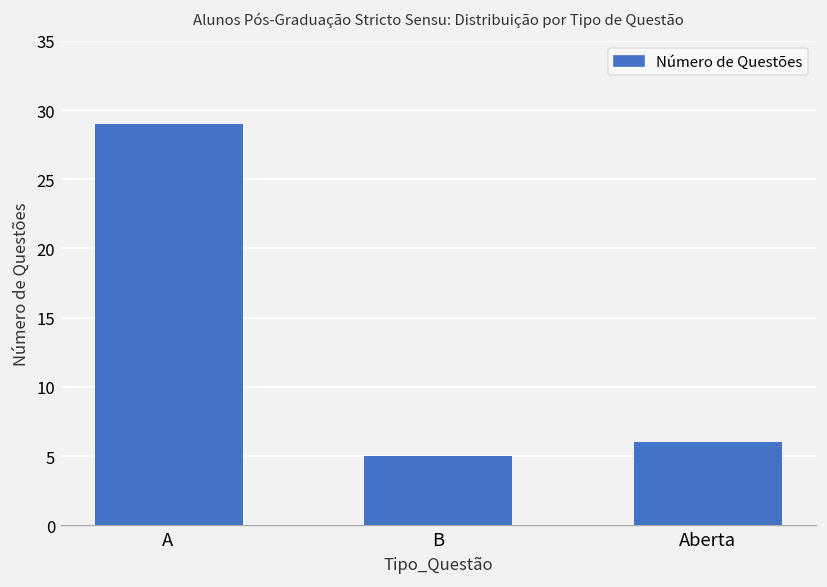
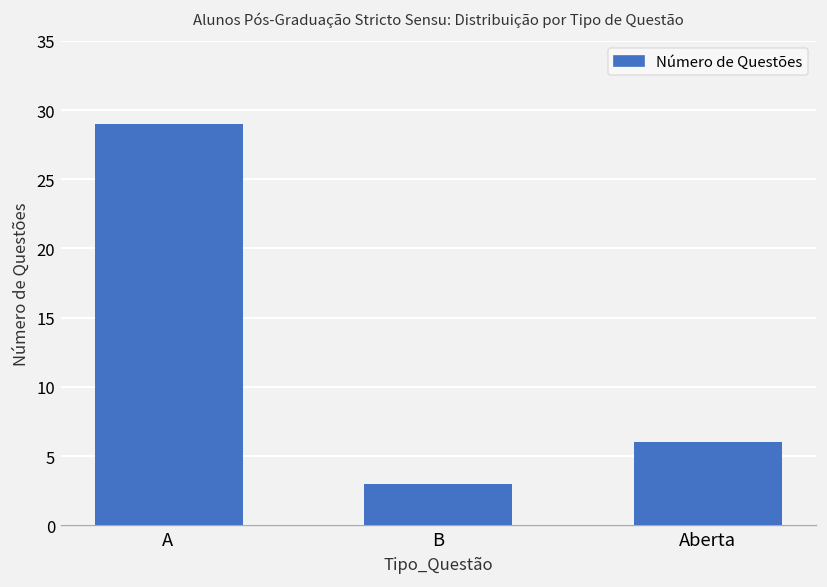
B: 5 -> 3
